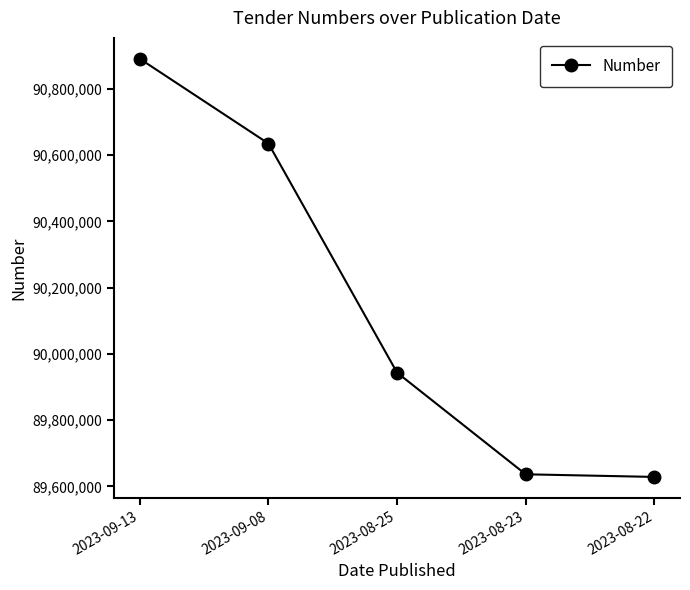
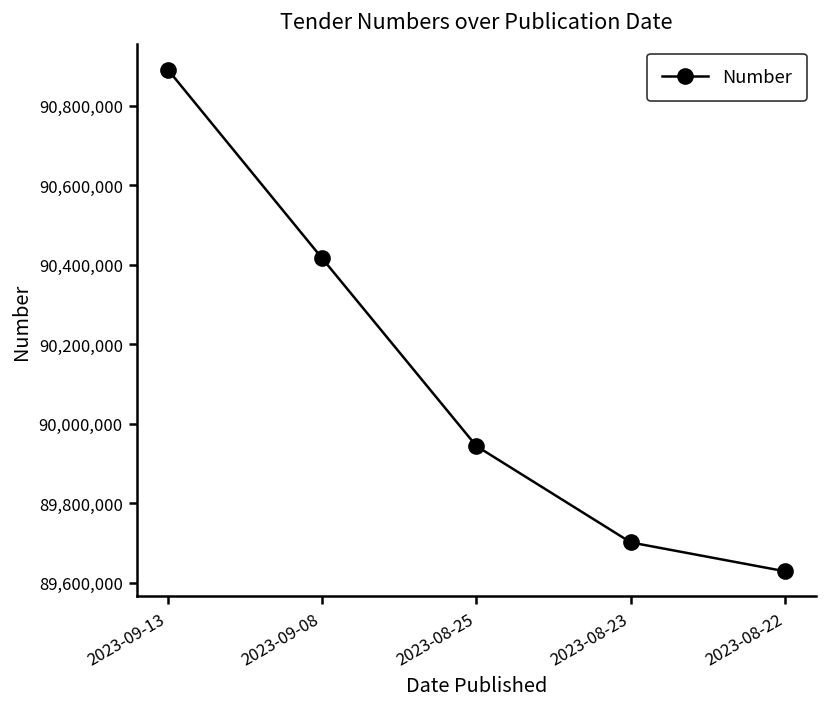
2023-09-08: 90,630,000 -> 90,420,000
2023-08-23: 89,640,000 -> 89,700,000
